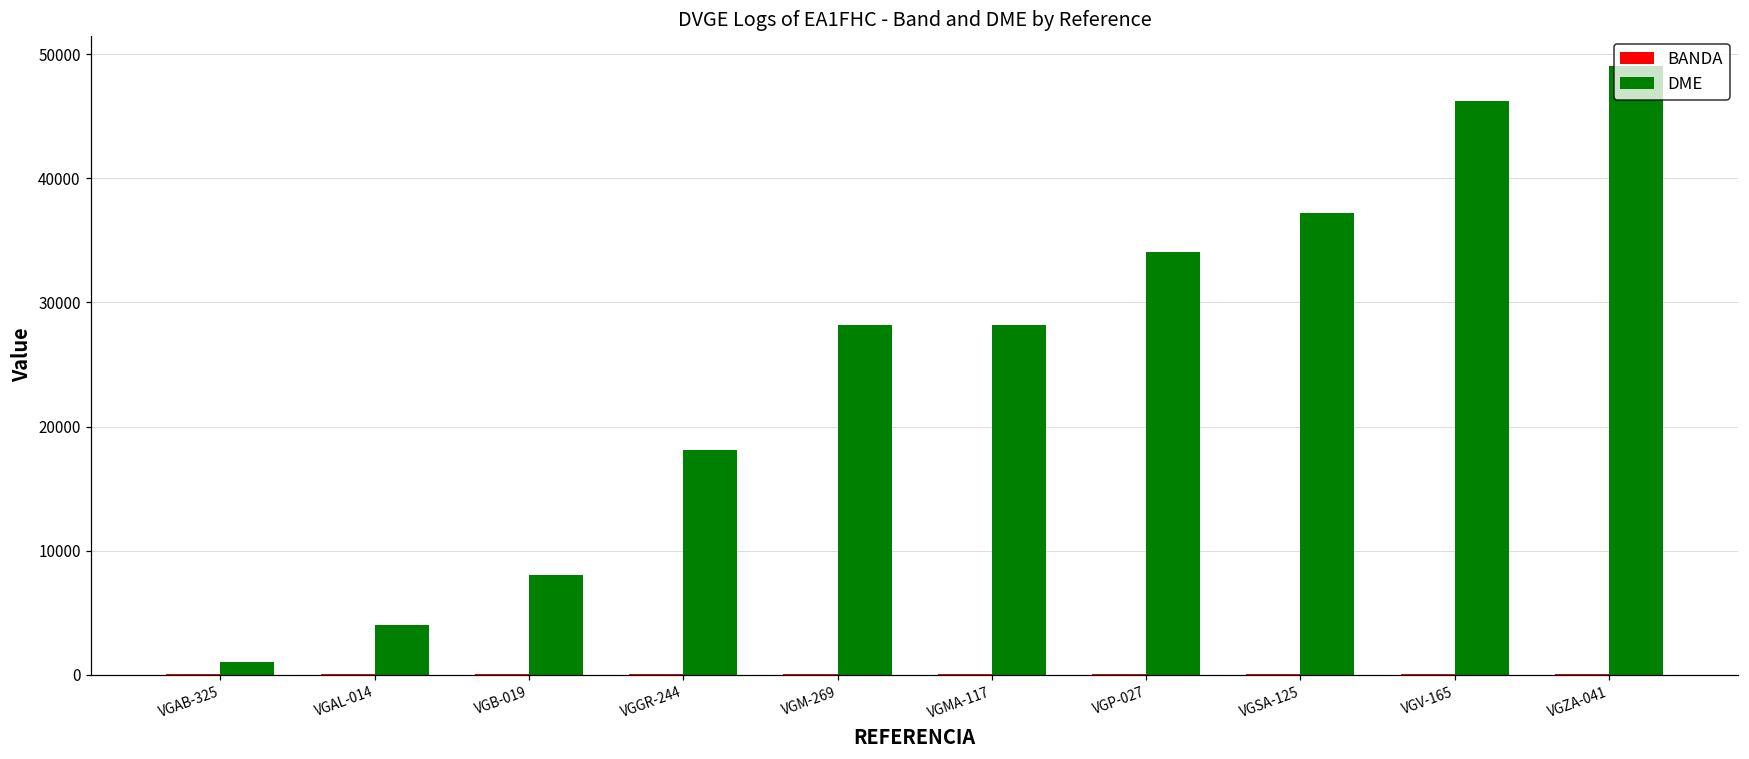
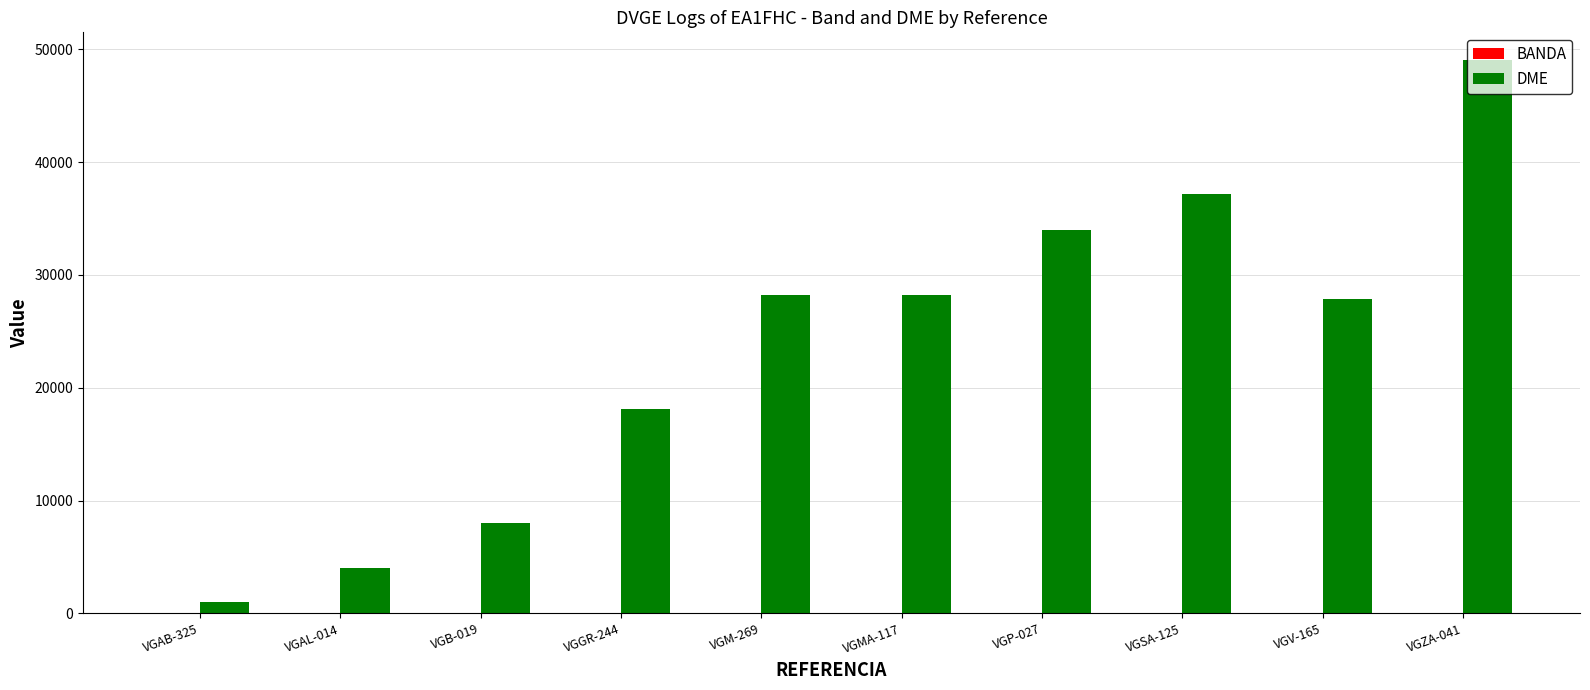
DME, VGV-165: 46200 -> 27800
